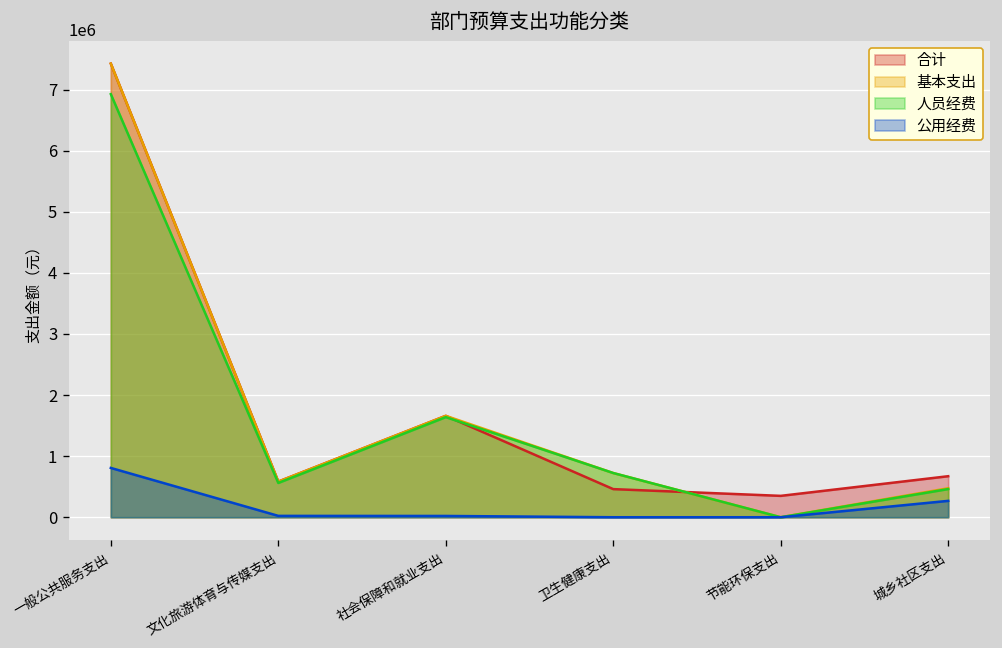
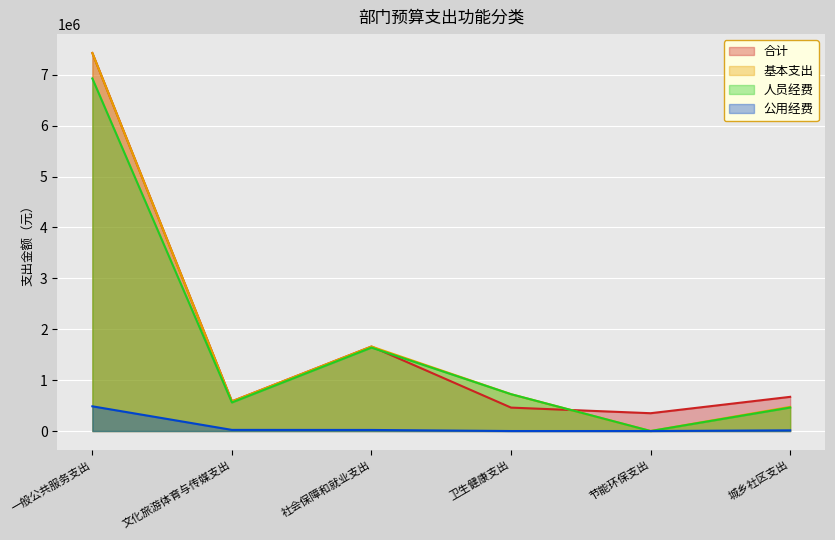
公用经费, 一般公共服务支出: 800000 -> 500000
公用经费, 城乡社区支出: 300000 -> 0
